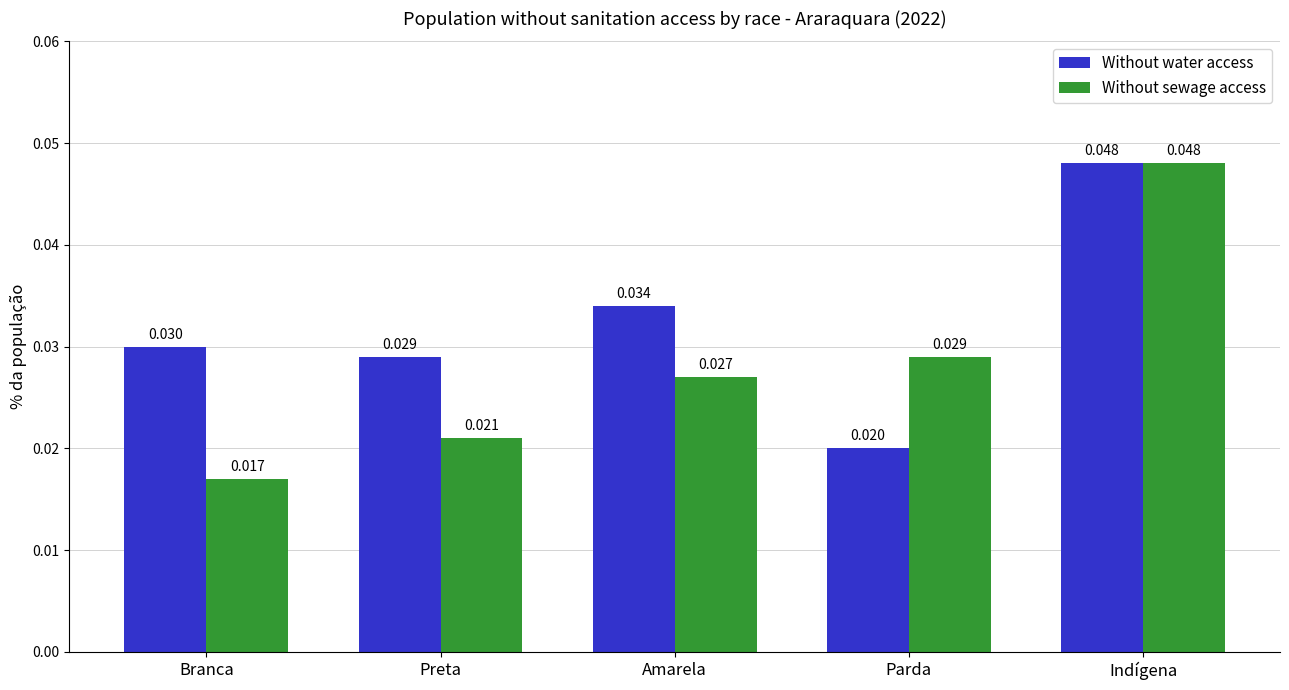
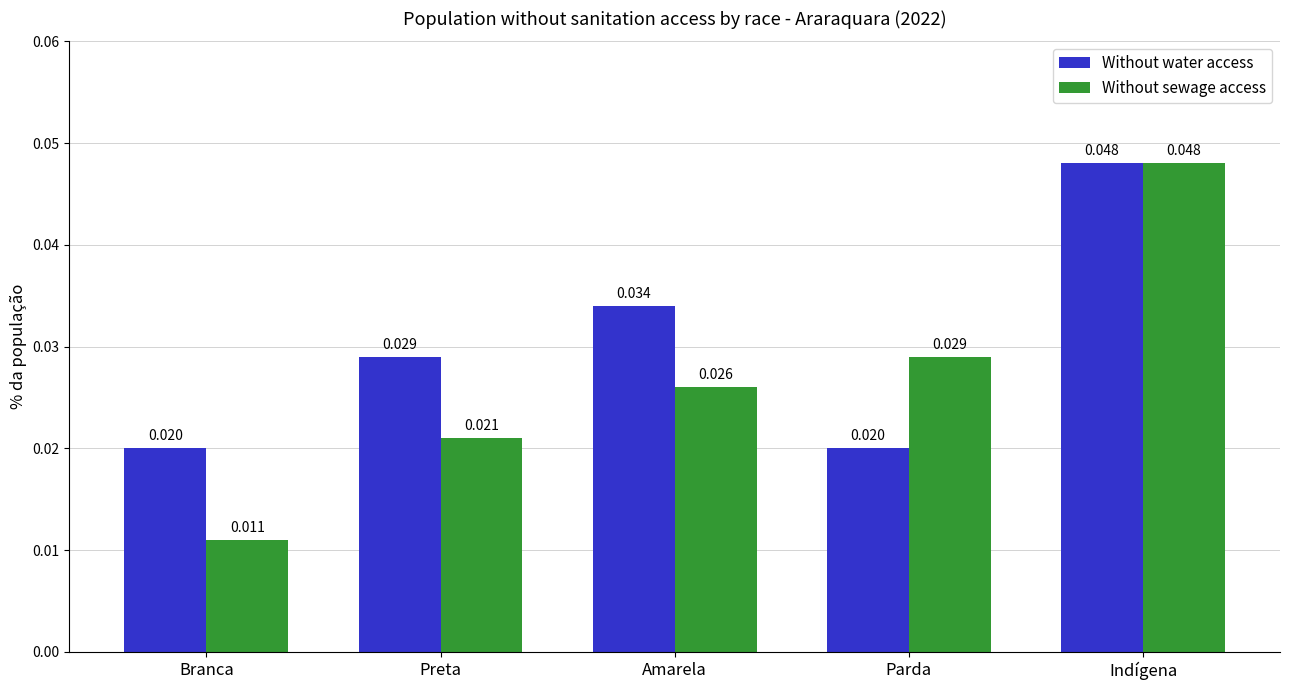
Without water access, Branca: 0.030 -> 0.020
Without sewage access, Branca: 0.017 -> 0.011
Without sewage access, Amarela: 0.027 -> 0.026
